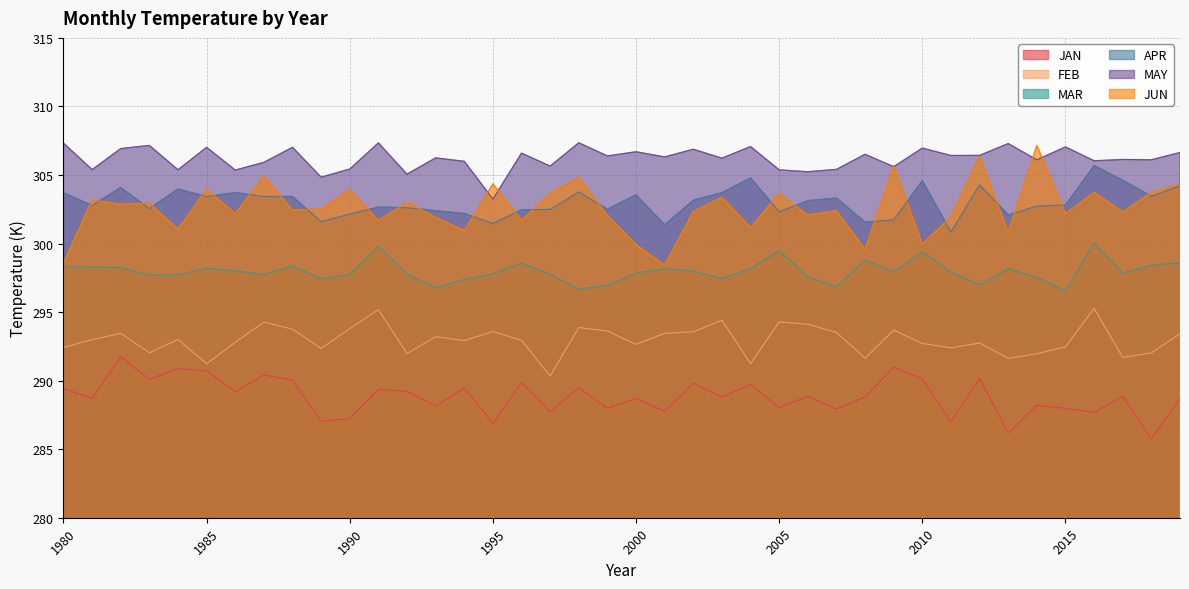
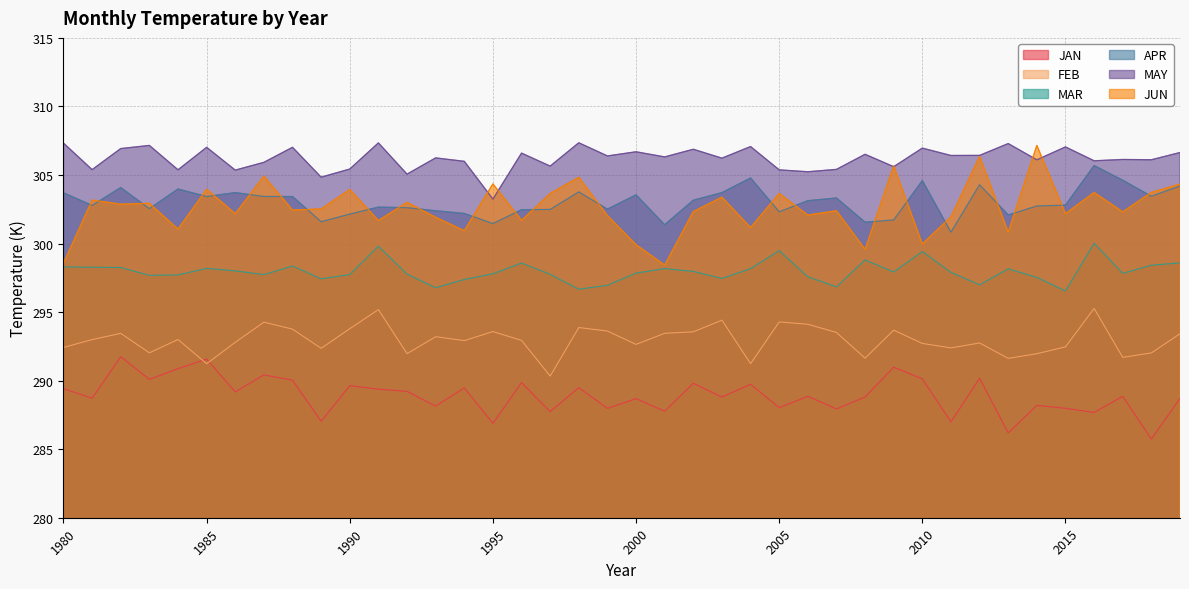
JAN, 1985: 290.7 -> 291.6
JAN, 1990: 287.2 -> 289.6
